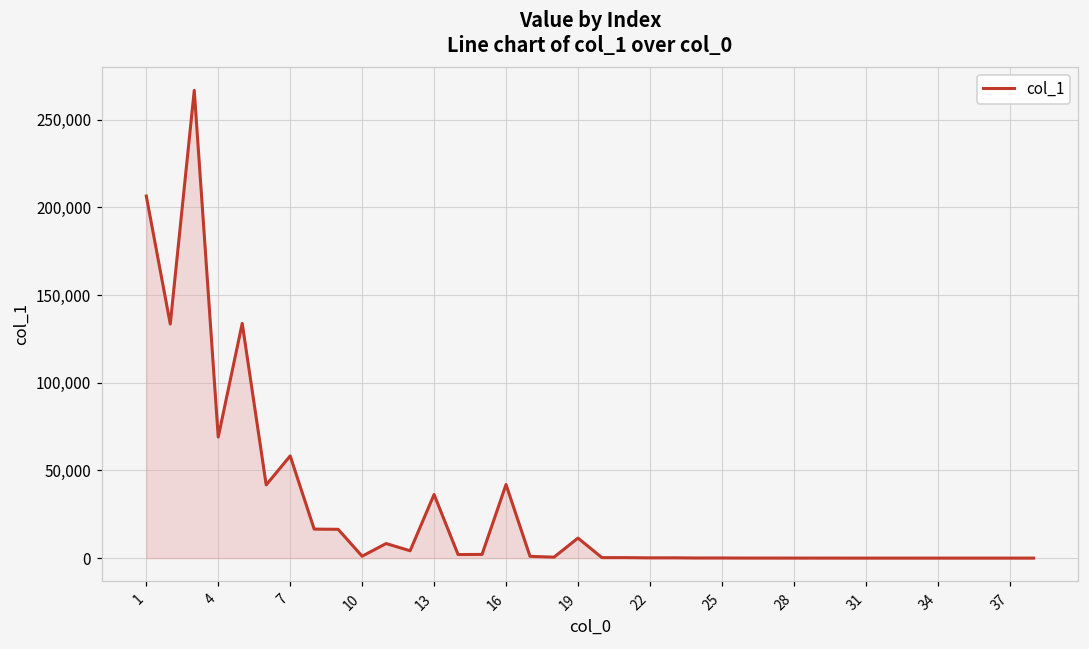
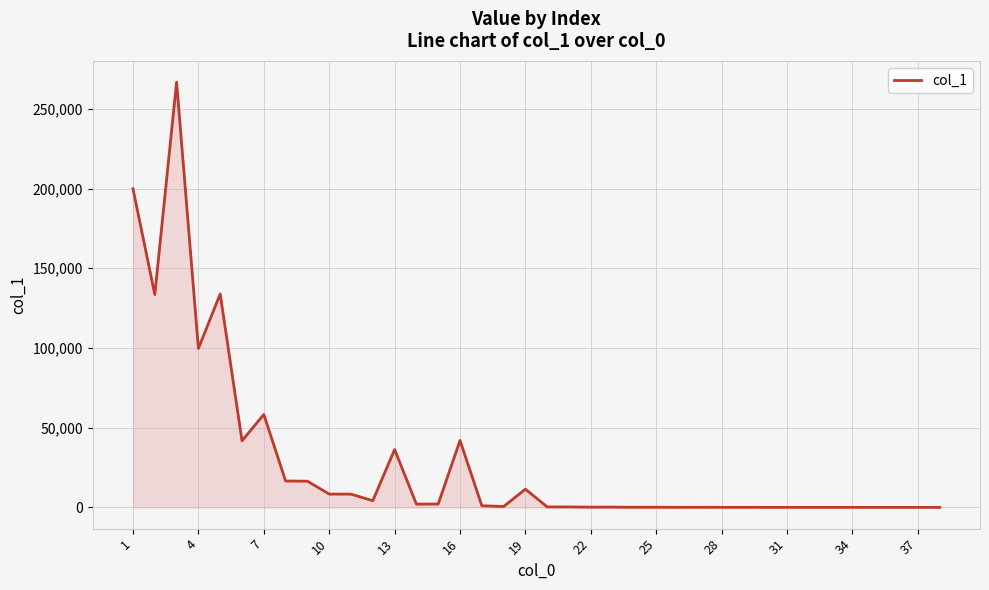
1: 206,000 -> 200,000
4: 69,000 -> 100,000
10: 1,000 -> 8,000
